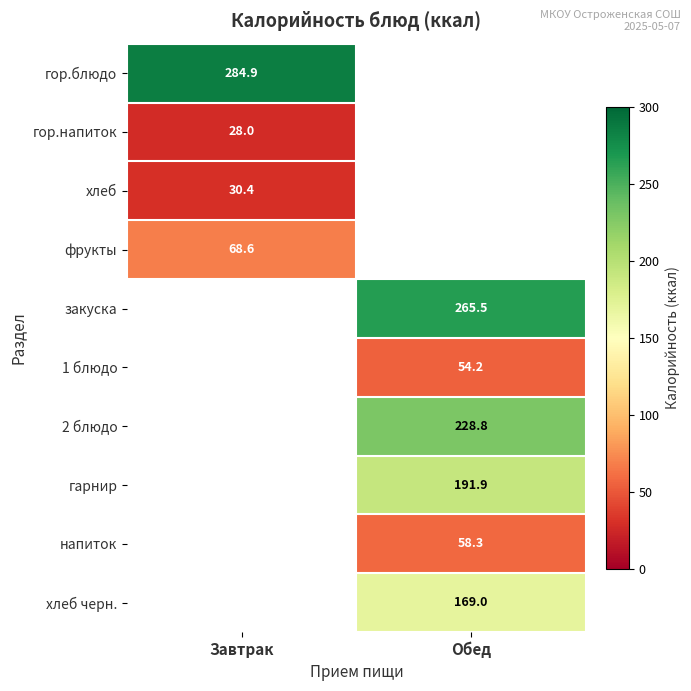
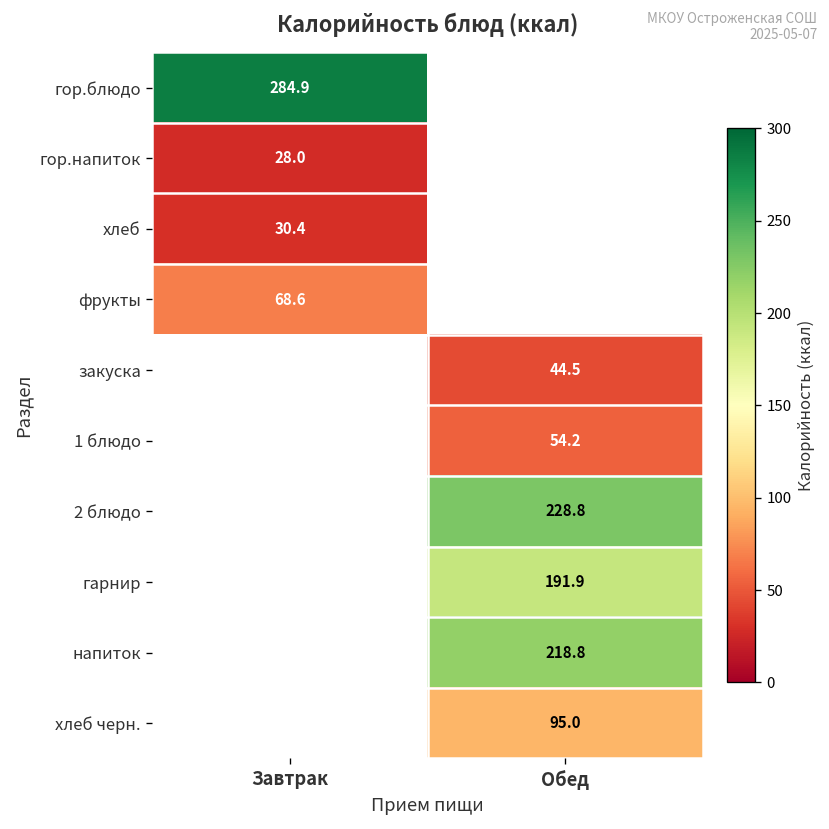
закуска, Обед: 265.5 -> 44.5
напиток, Обед: 58.3 -> 218.8
хлеб черн., Обед: 169.0 -> 95.0
